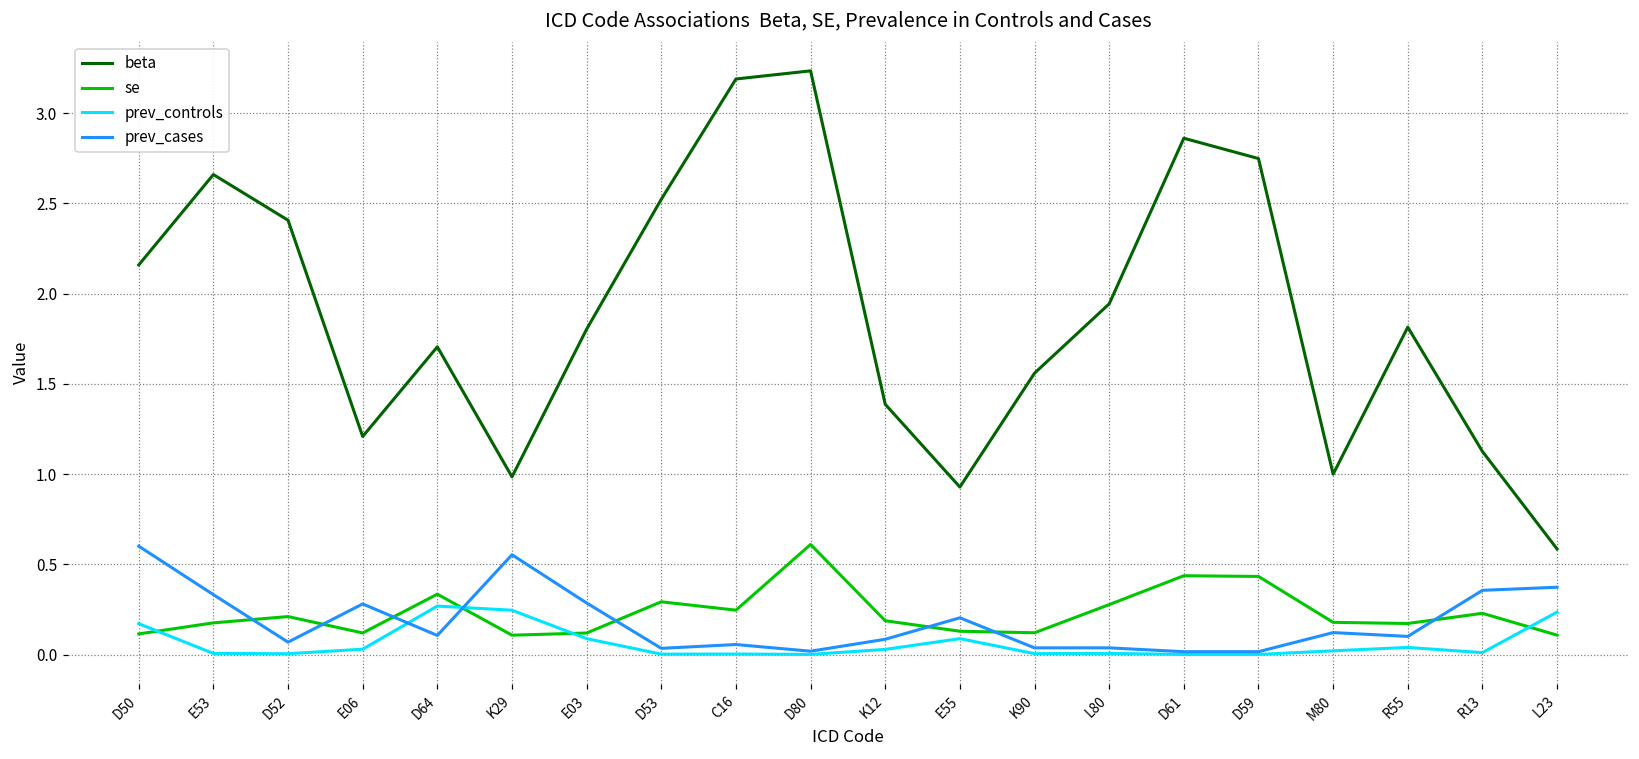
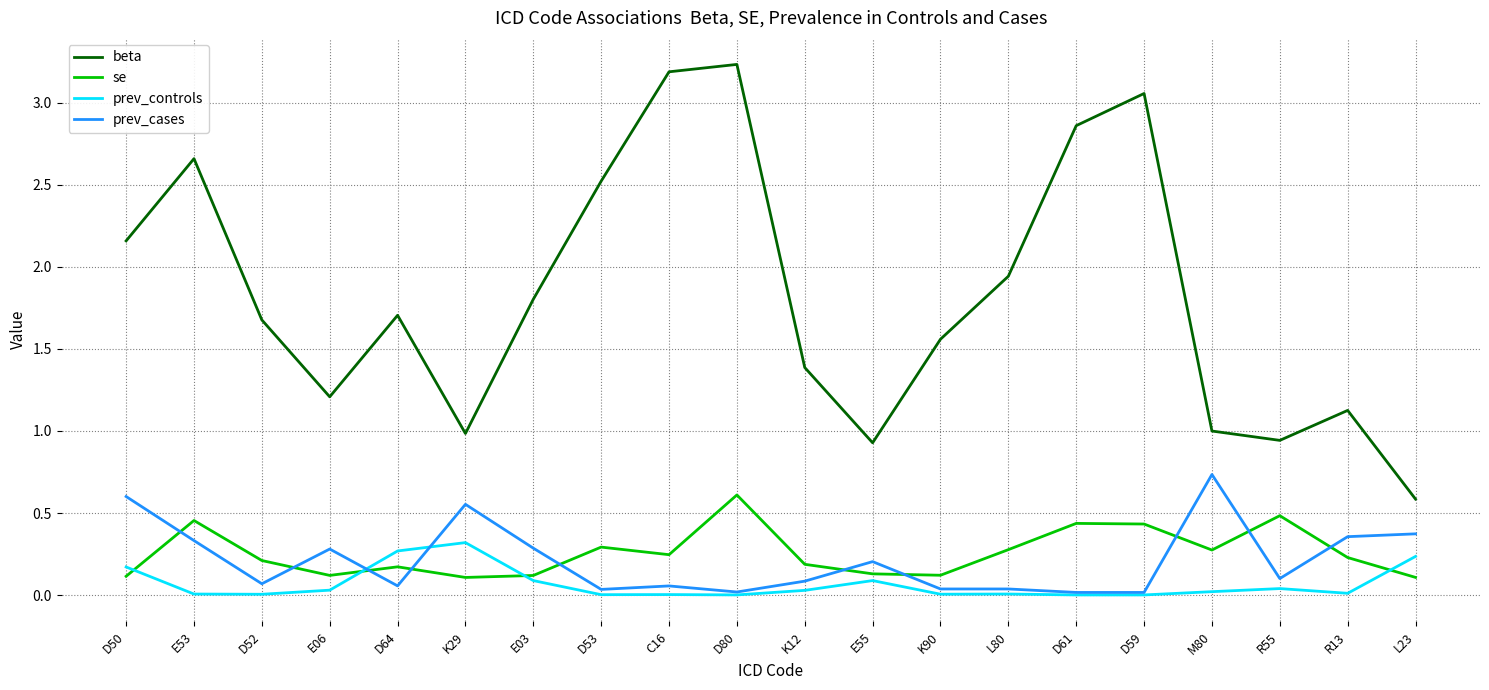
se, E53: 0.18 -> 0.45
beta, D52: 2.41 -> 1.68
se, D64: 0.33 -> 0.17
prev_cases, D64: 0.11 -> 0.06
prev_controls, K29: 0.25 -> 0.32
beta, D59: 2.75 -> 3.06
se, M80: 0.18 -> 0.27
prev_cases, M80: 0.12 -> 0.73
beta, R55: 1.81 -> 0.94
se, R55: 0.17 -> 0.48
